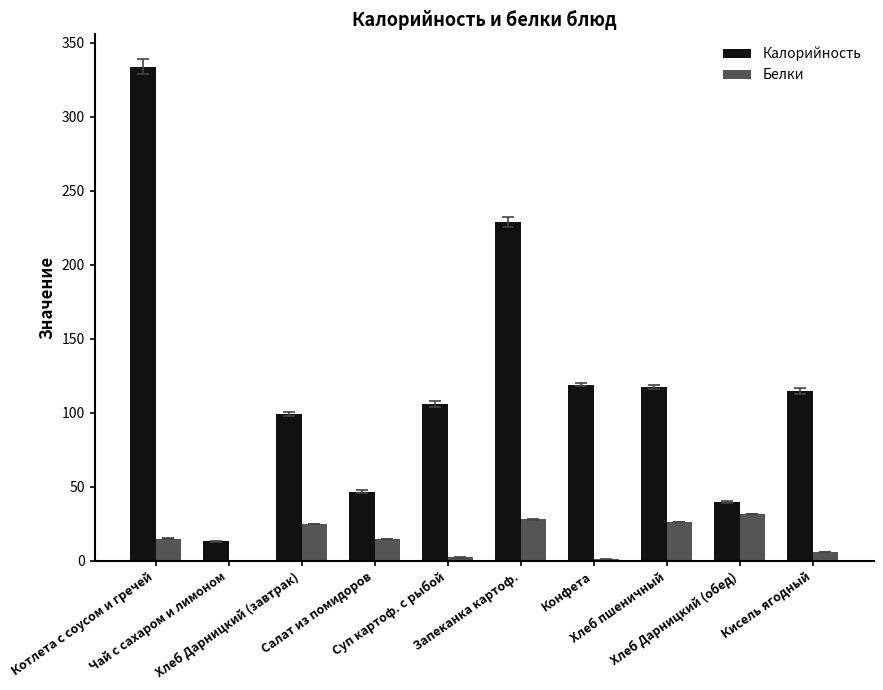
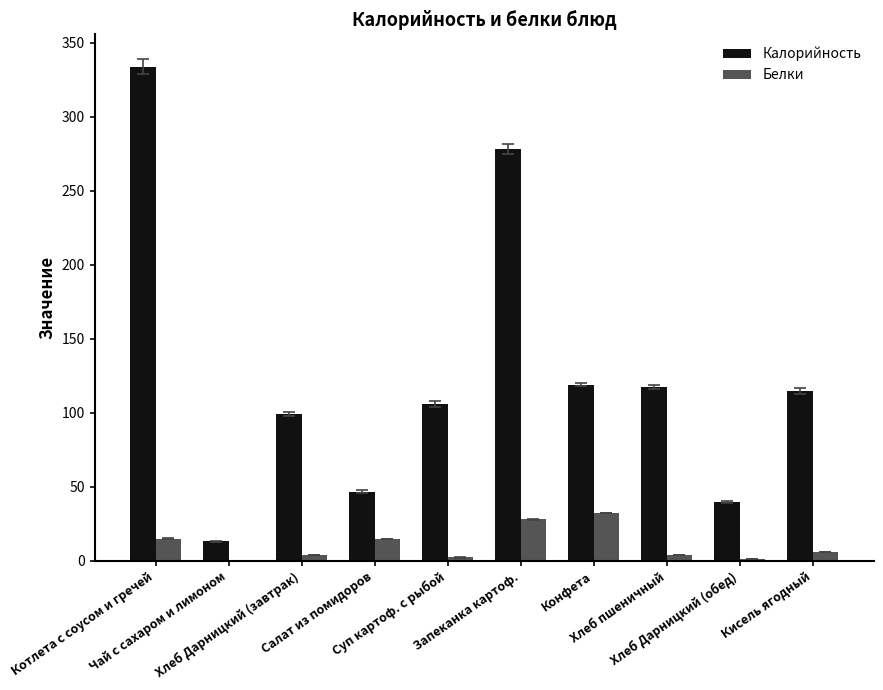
Белки, Хлеб Дарницкий (завтрак): 25 -> 4
Калорийность, Запеканка картоф.: 229 -> 278
Белки, Конфета: 1 -> 32
Белки, Хлеб пшеничный: 26 -> 4
Белки, Хлеб Дарницкий (обед): 31 -> 1
